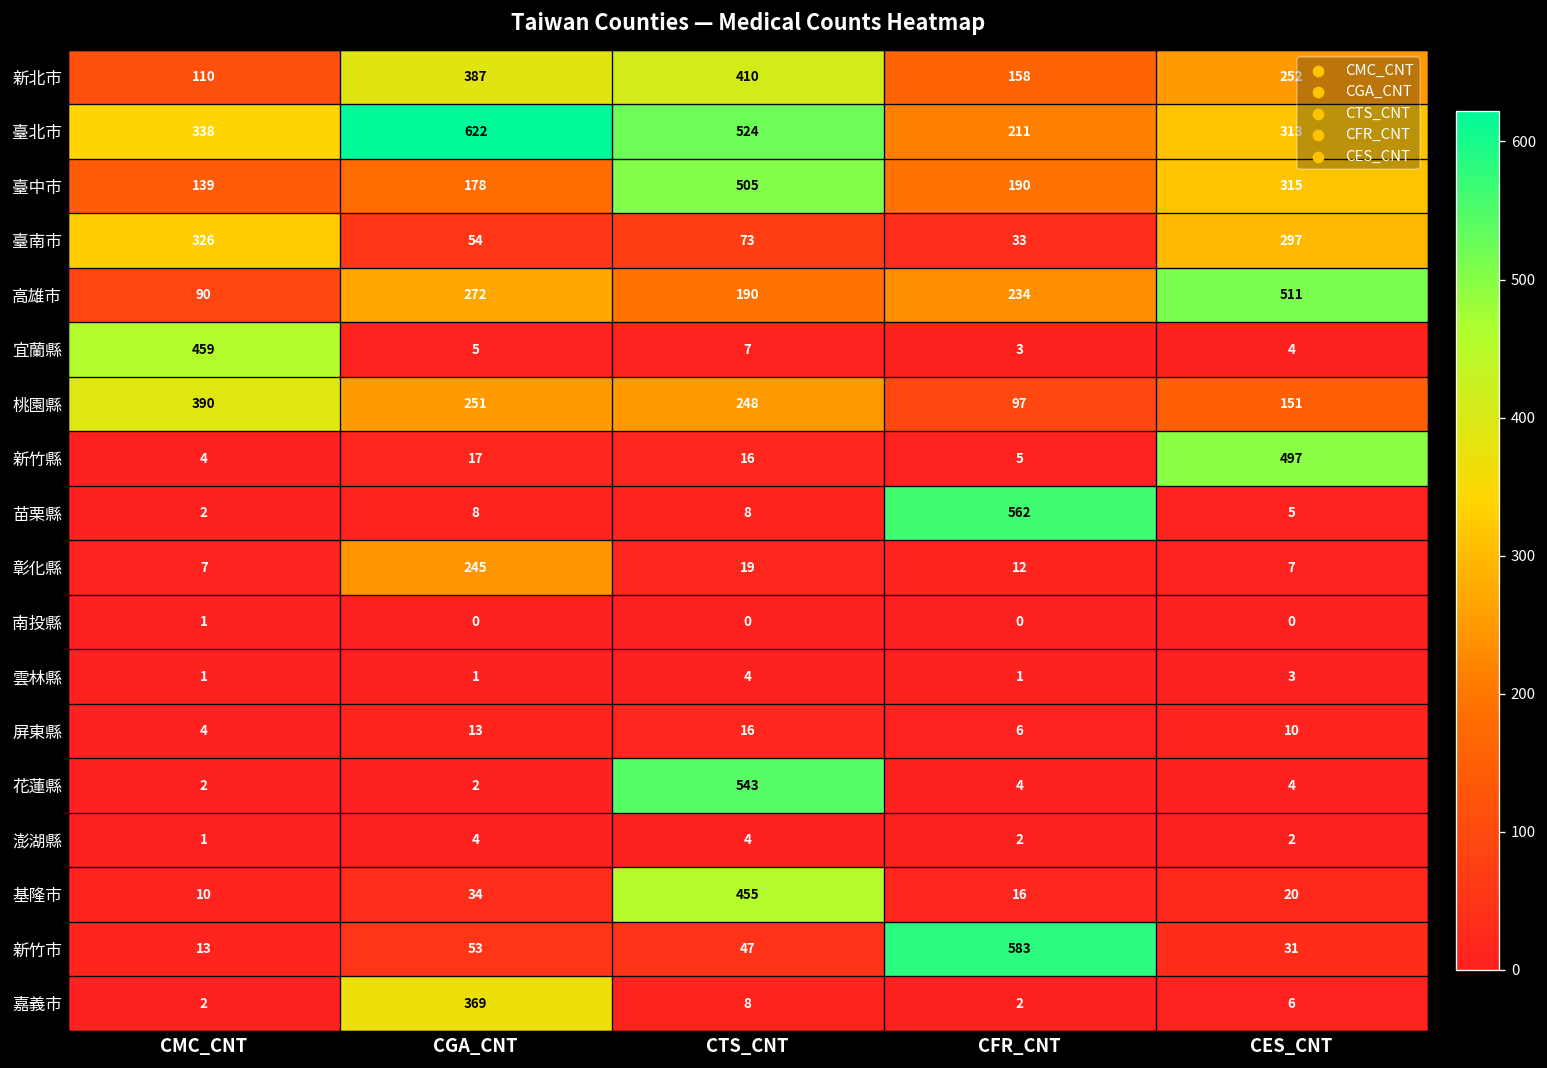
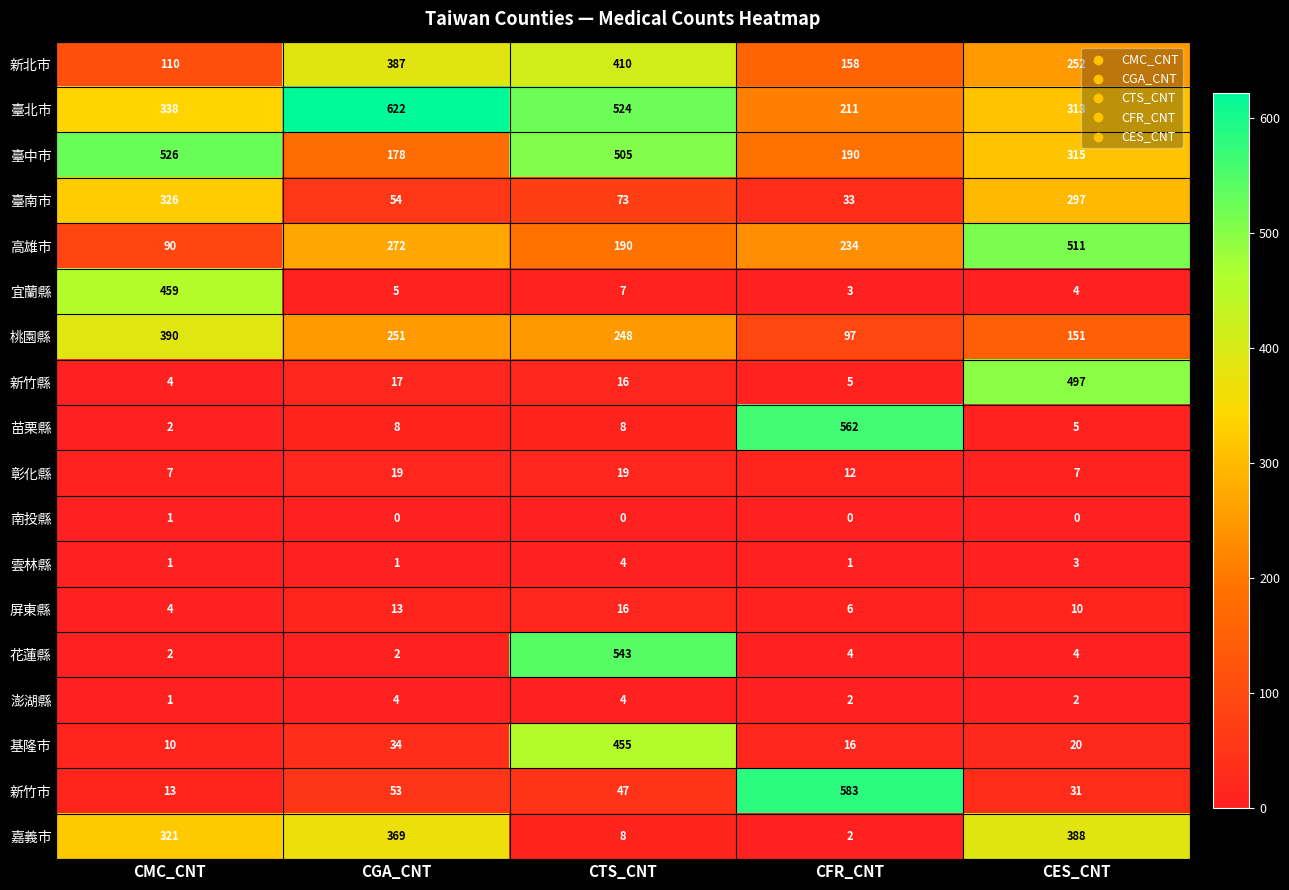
臺中市, CMC_CNT: 139 -> 526
彰化縣, CGA_CNT: 245 -> 19
嘉義市, CMC_CNT: 2 -> 321
嘉義市, CES_CNT: 6 -> 388
